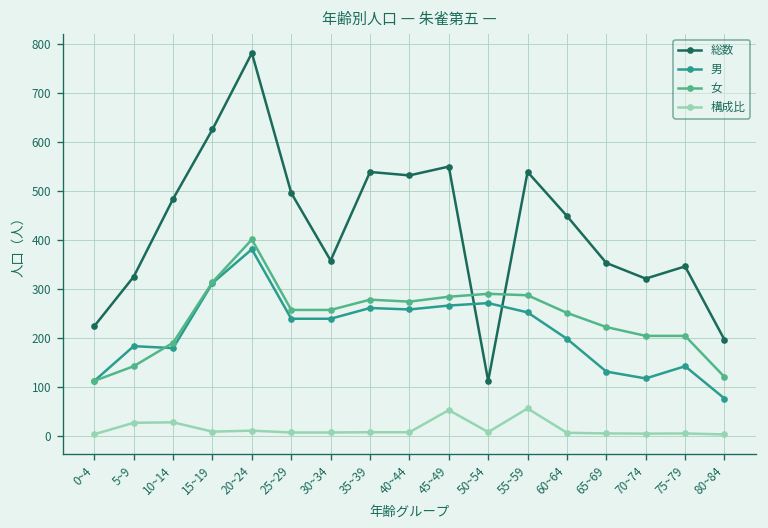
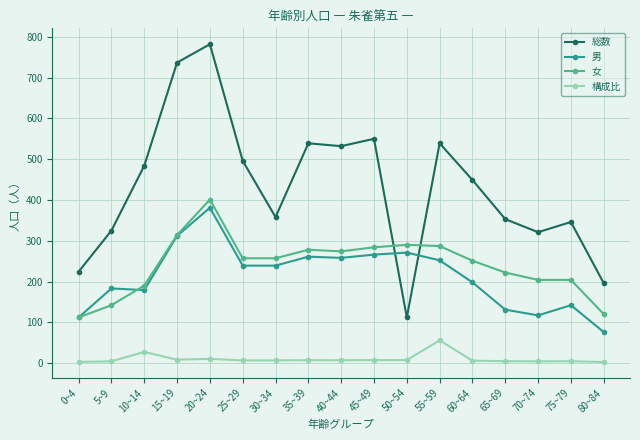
構成比, 5~9: 30 -> 0
総数, 15~19: 630 -> 740
構成比, 45~49: 50 -> 10
